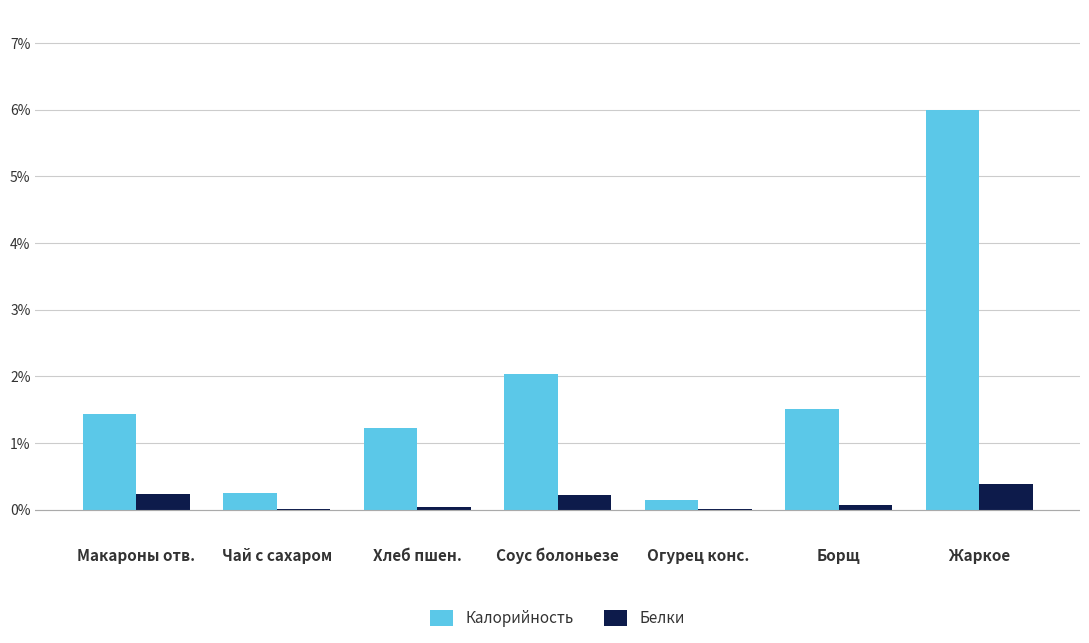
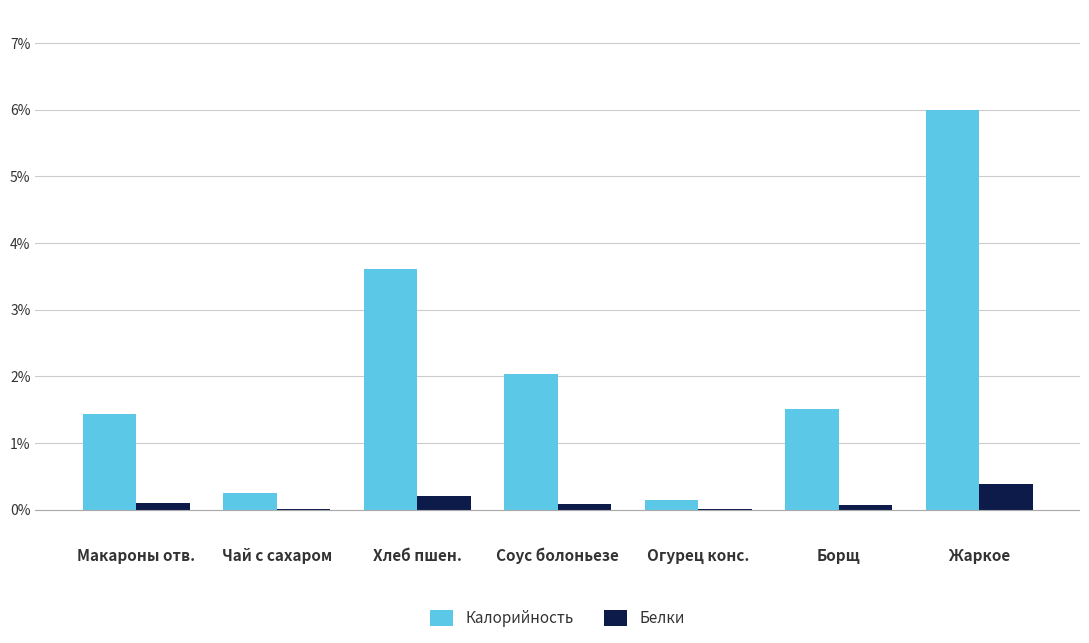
Белки, Макароны отв.: 0.2% -> 0.1%
Калорийность, Хлеб пшен.: 1.2% -> 3.6%
Белки, Хлеб пшен.: 0.0% -> 0.2%
Белки, Соус болоньезе: 0.2% -> 0.1%
